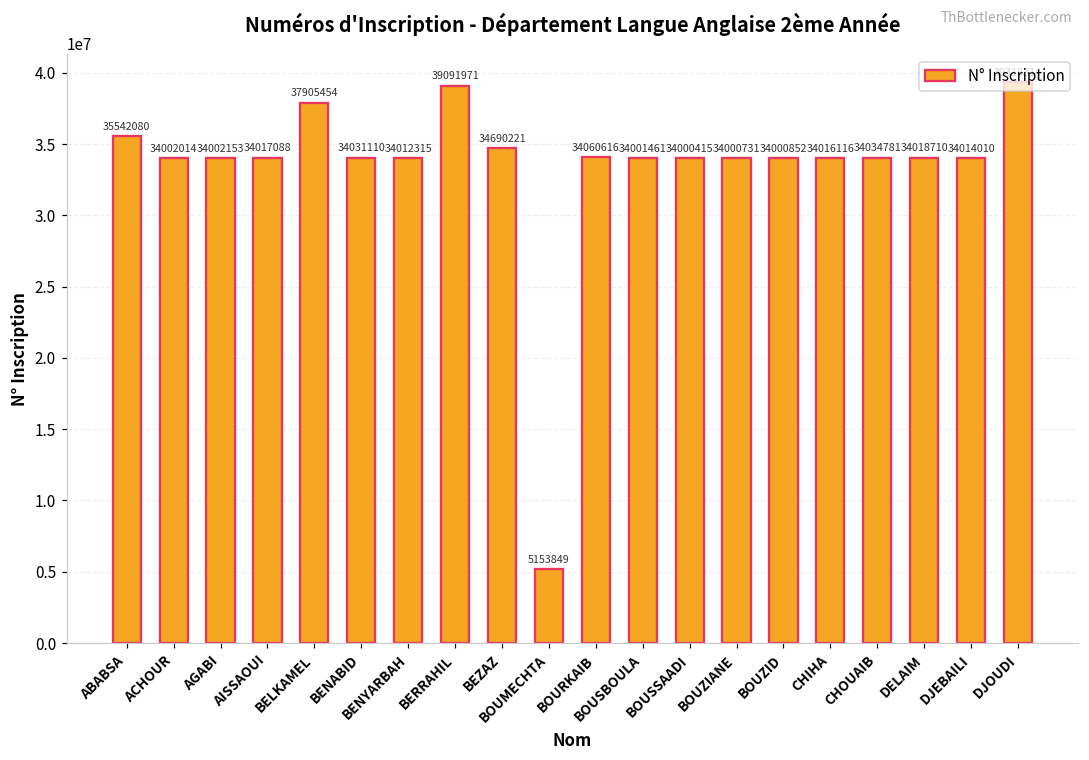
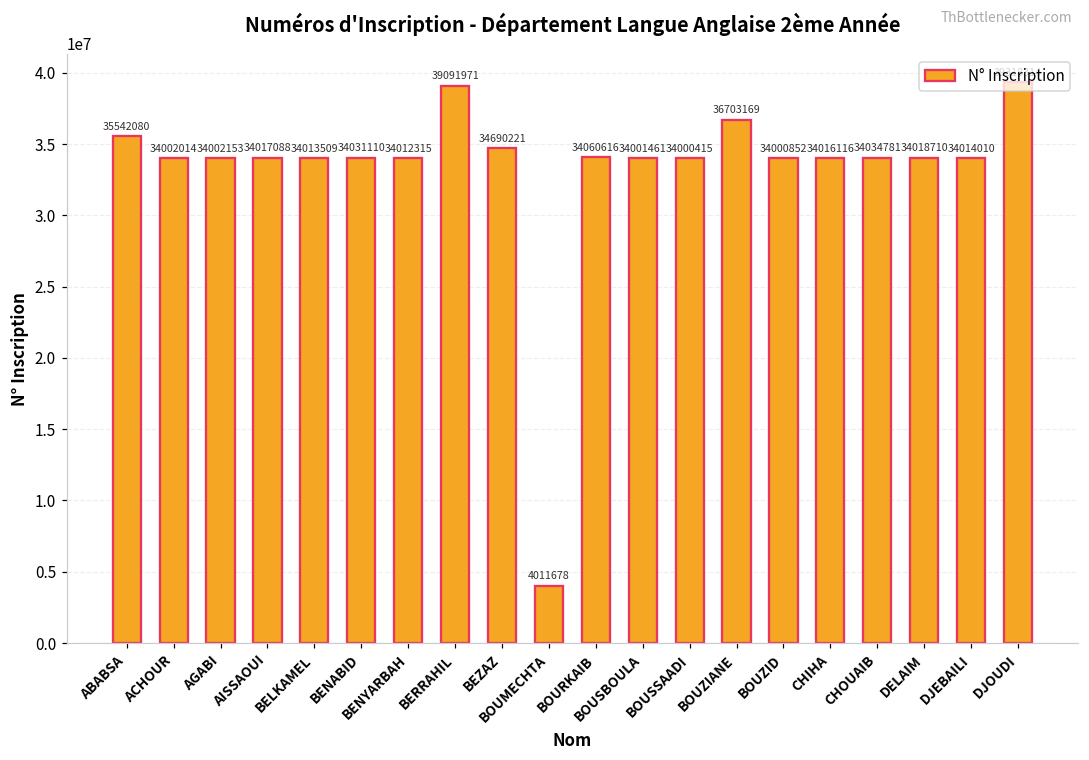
BELKAMEL: 37905454 -> 34013509
BOUMECHTA: 5153849 -> 4011678
BOUZIANE: 34000731 -> 36703169
